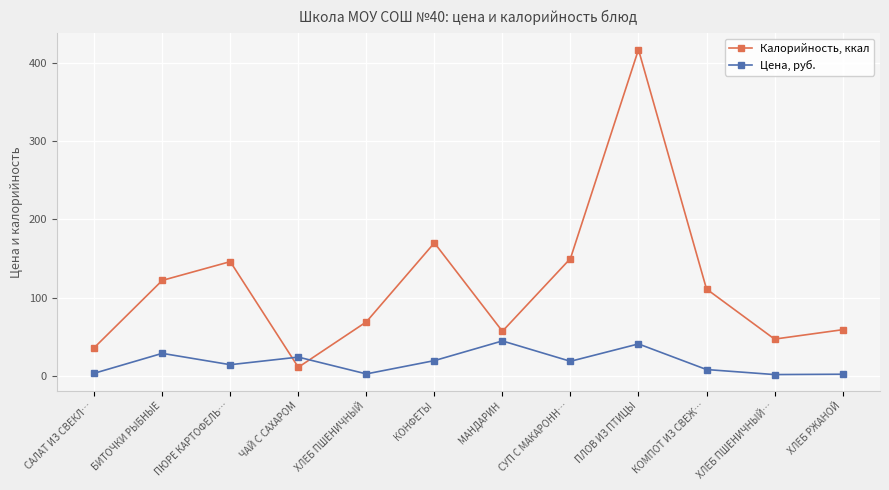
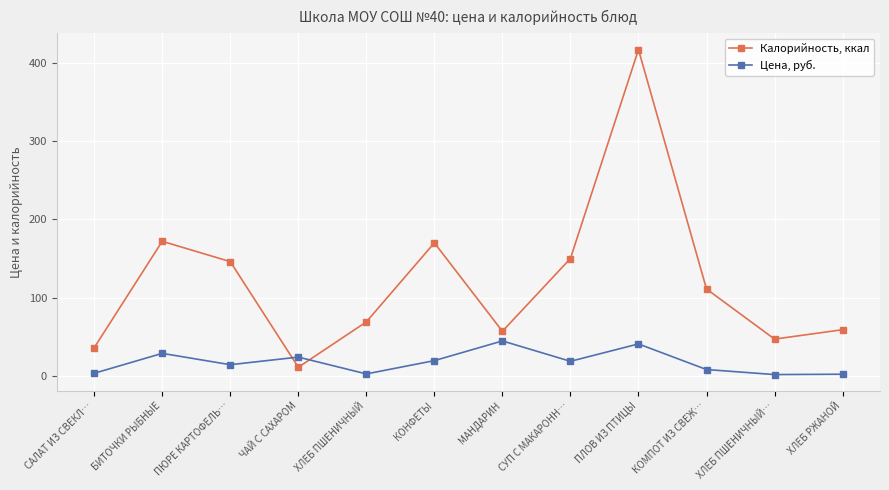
Калорийность, ккал, БИТОЧКИ РЫБНЫЕ: 120 -> 170
